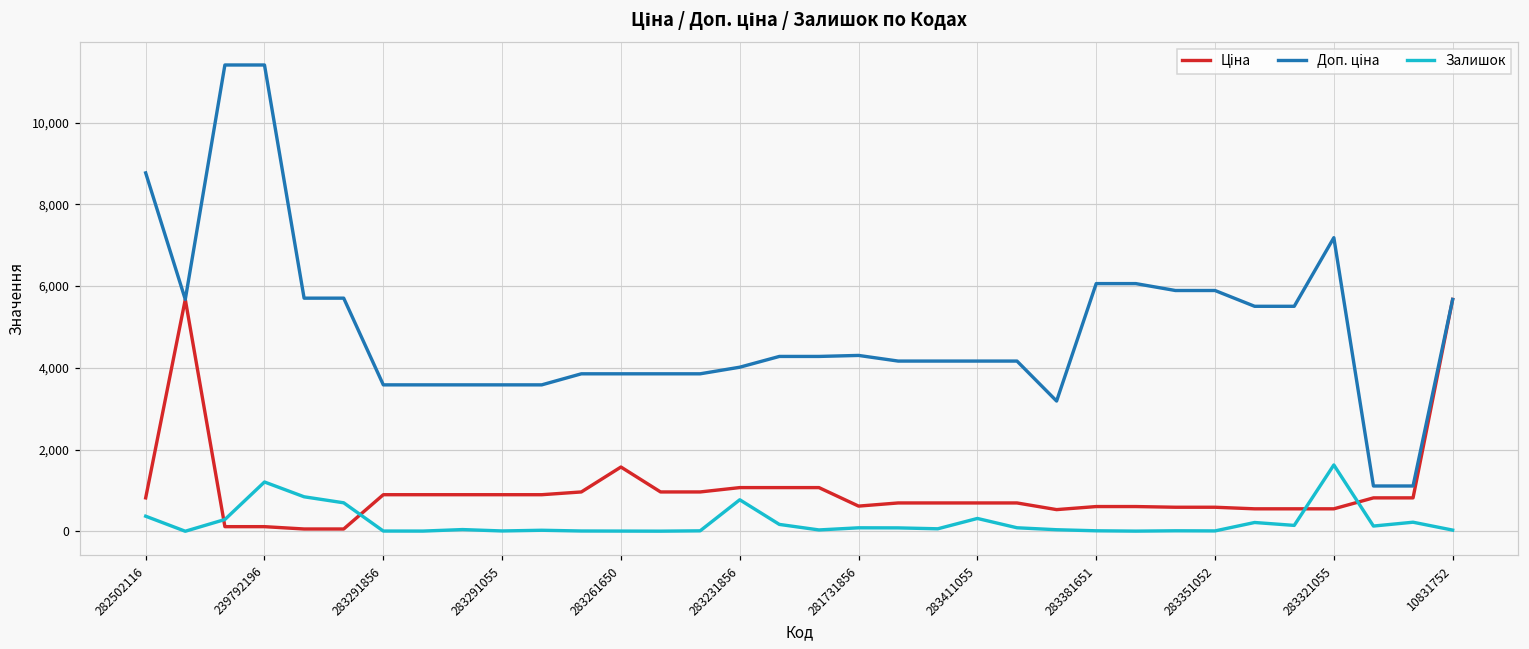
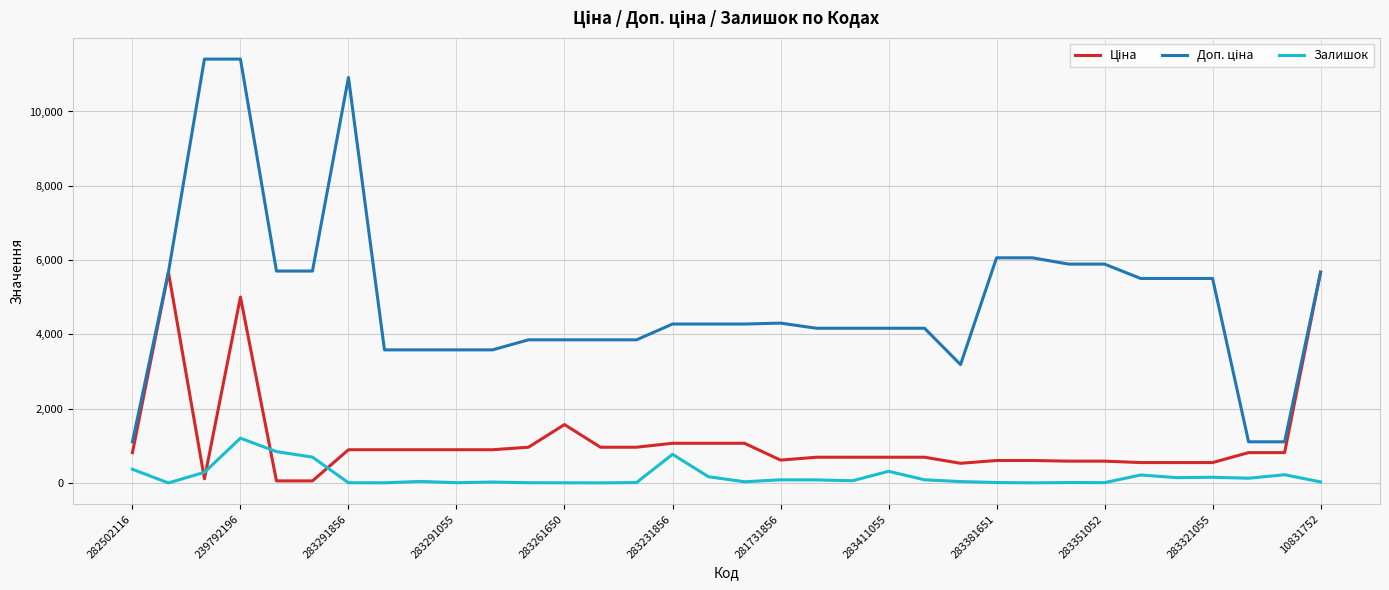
Доп. ціна, 282502116: 8,800 -> 1,100
Ціна, 239792196: 100 -> 5,000
Доп. ціна, 283291856: 3,600 -> 10,900
Доп. ціна, 283231856: 4,000 -> 4,300
Доп. ціна, 283321055: 7,200 -> 5,500
Залишок, 283321055: 1,600 -> 200
